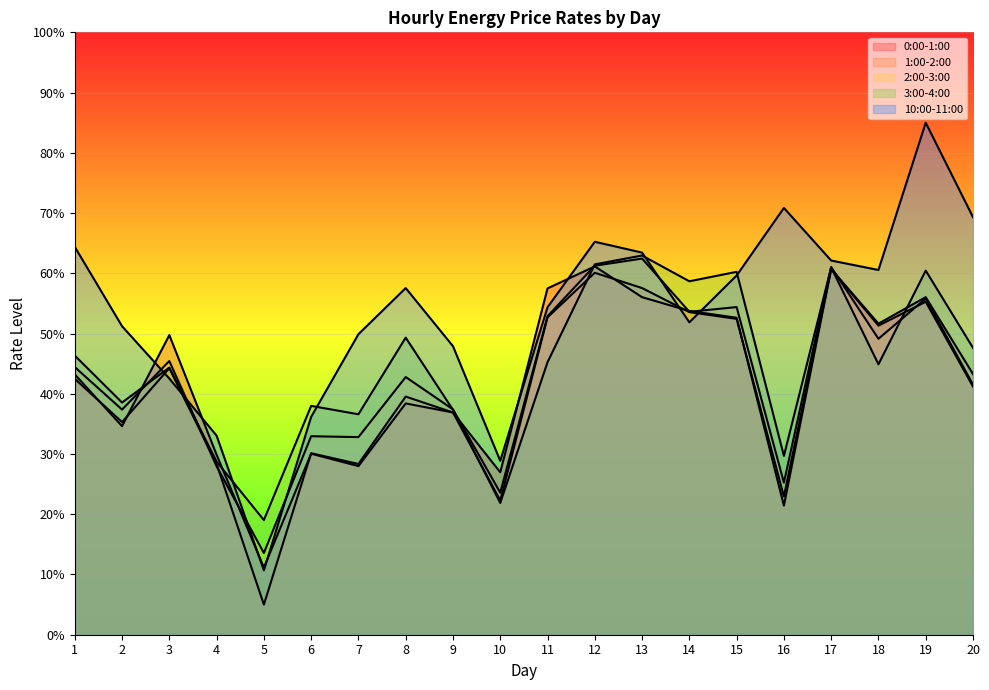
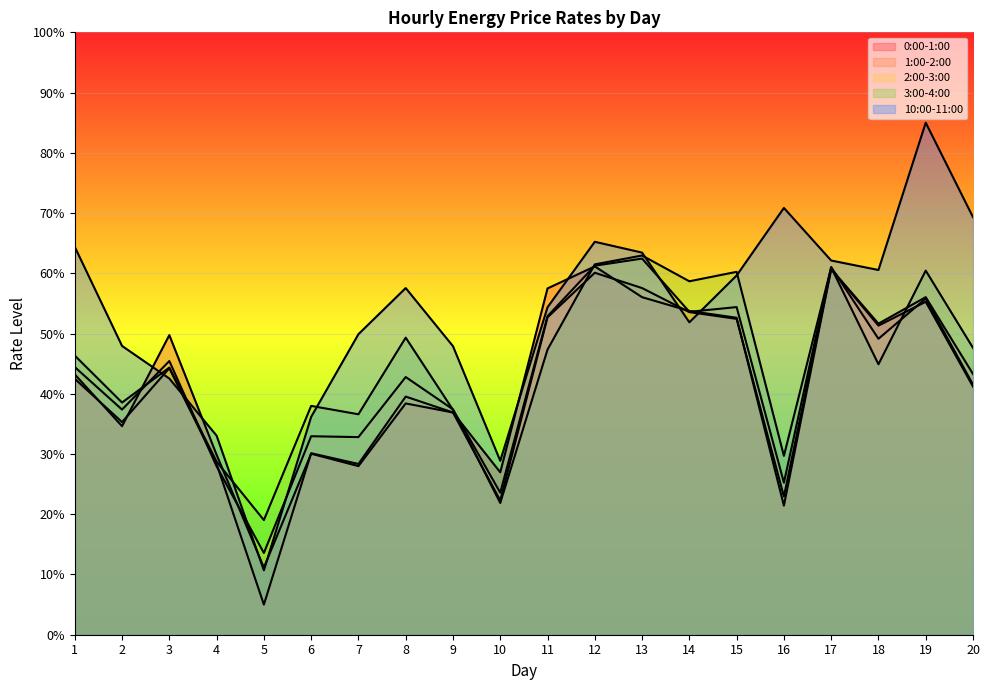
10:00-11:00, 2: 51% -> 48%
3:00-4:00, 11: 45% -> 47%
